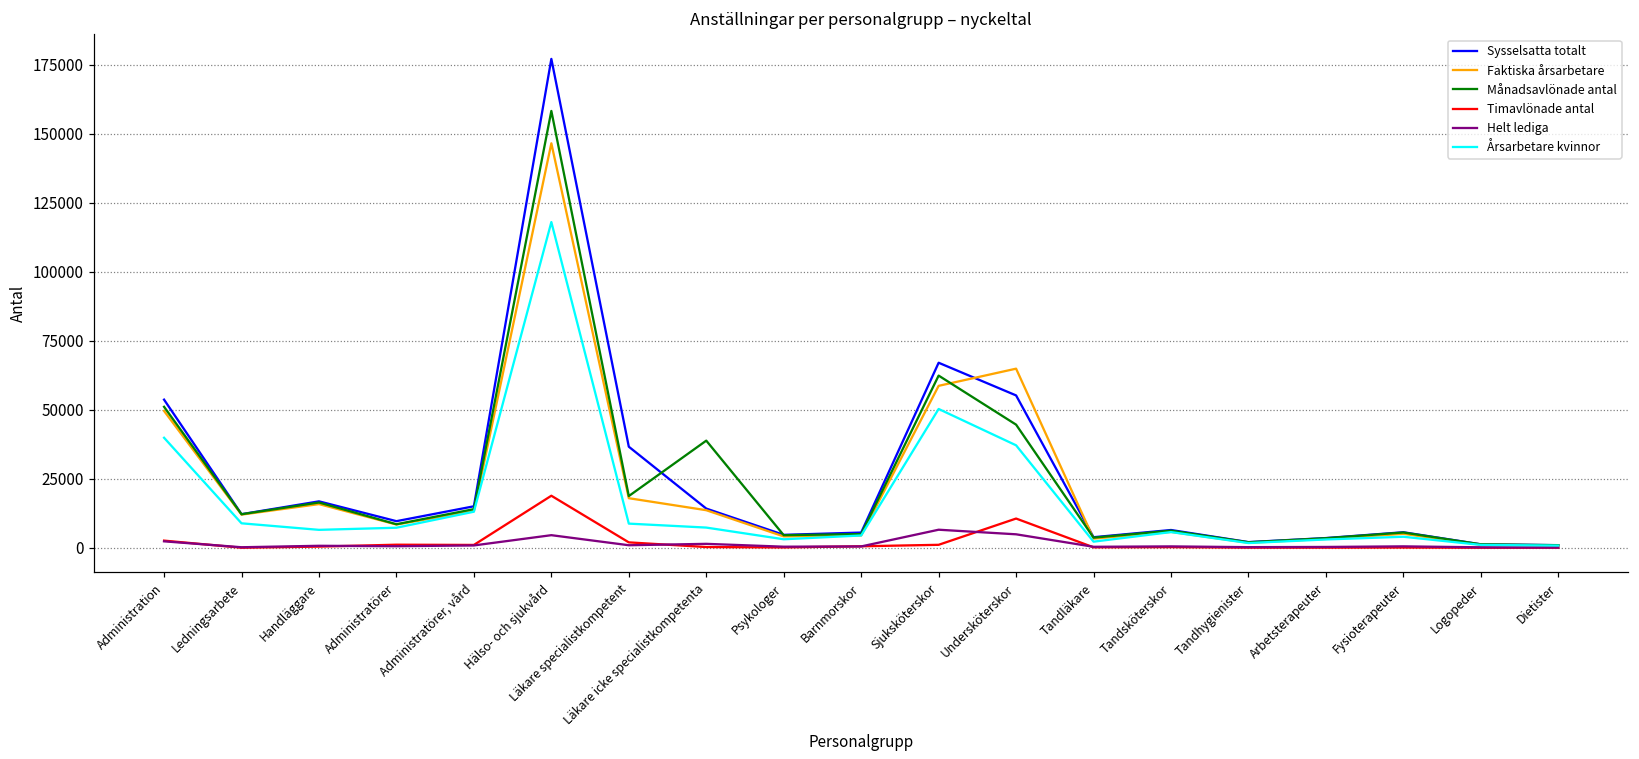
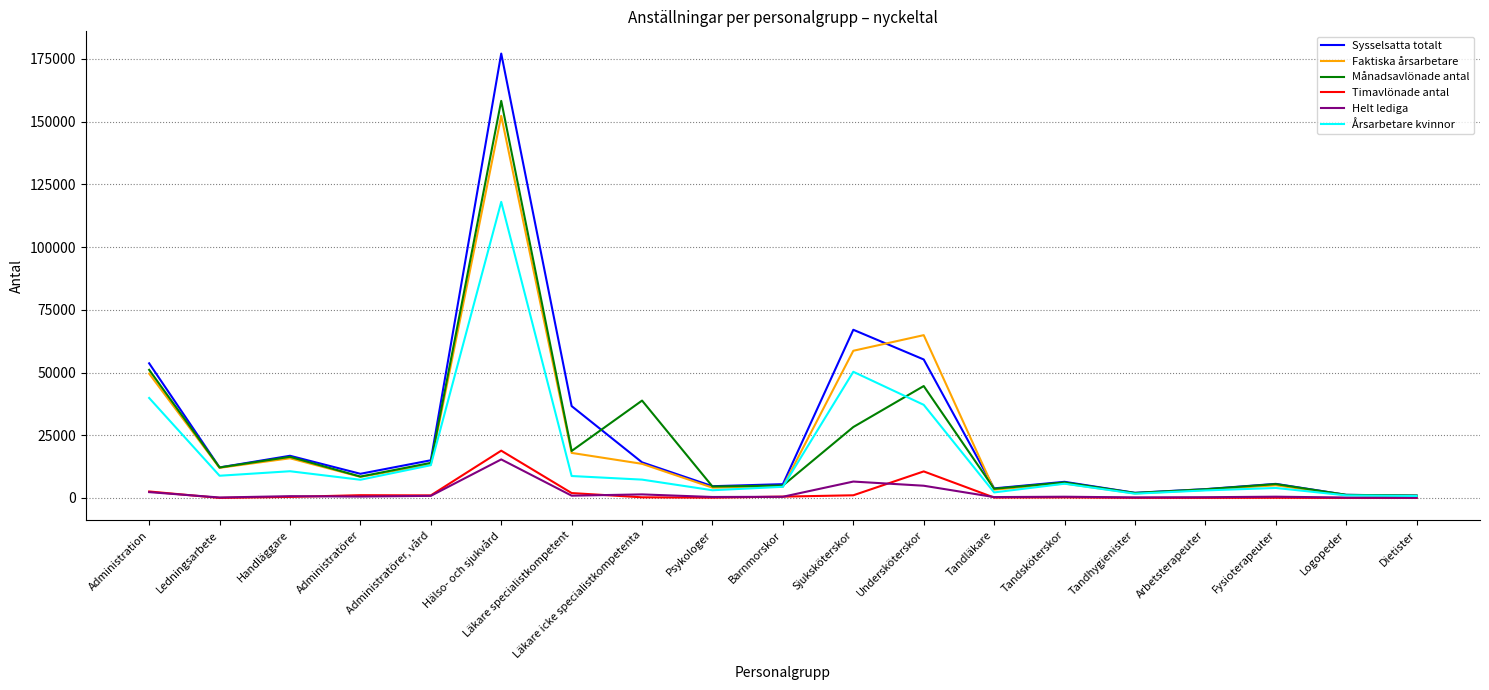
Årsarbetare kvinnor, Handläggare: 6000 -> 11000
Faktiska årsarbetare, Hälso- och sjukvård: 147000 -> 152000
Helt lediga, Hälso- och sjukvård: 5000 -> 15000
Månadsavlönade antal, Sjuksköterskor: 62000 -> 28000
